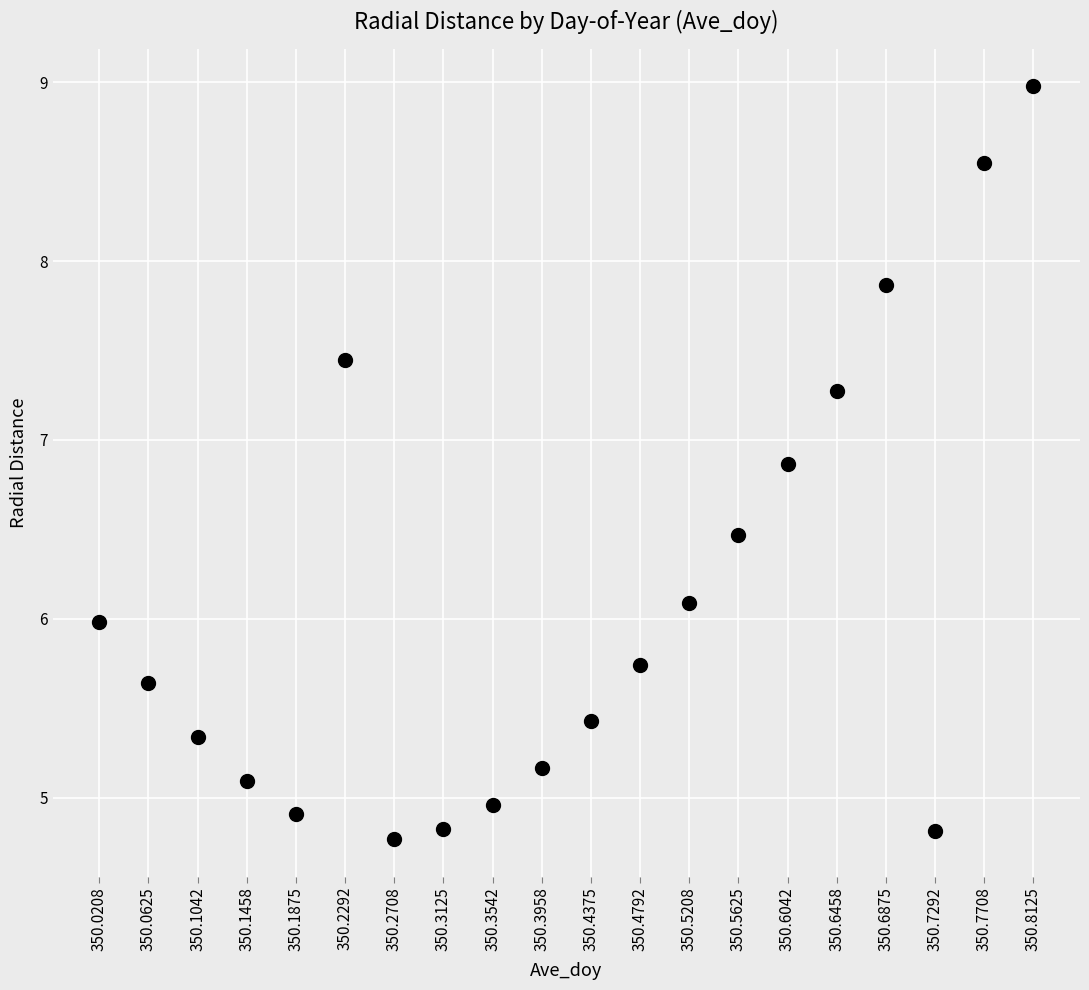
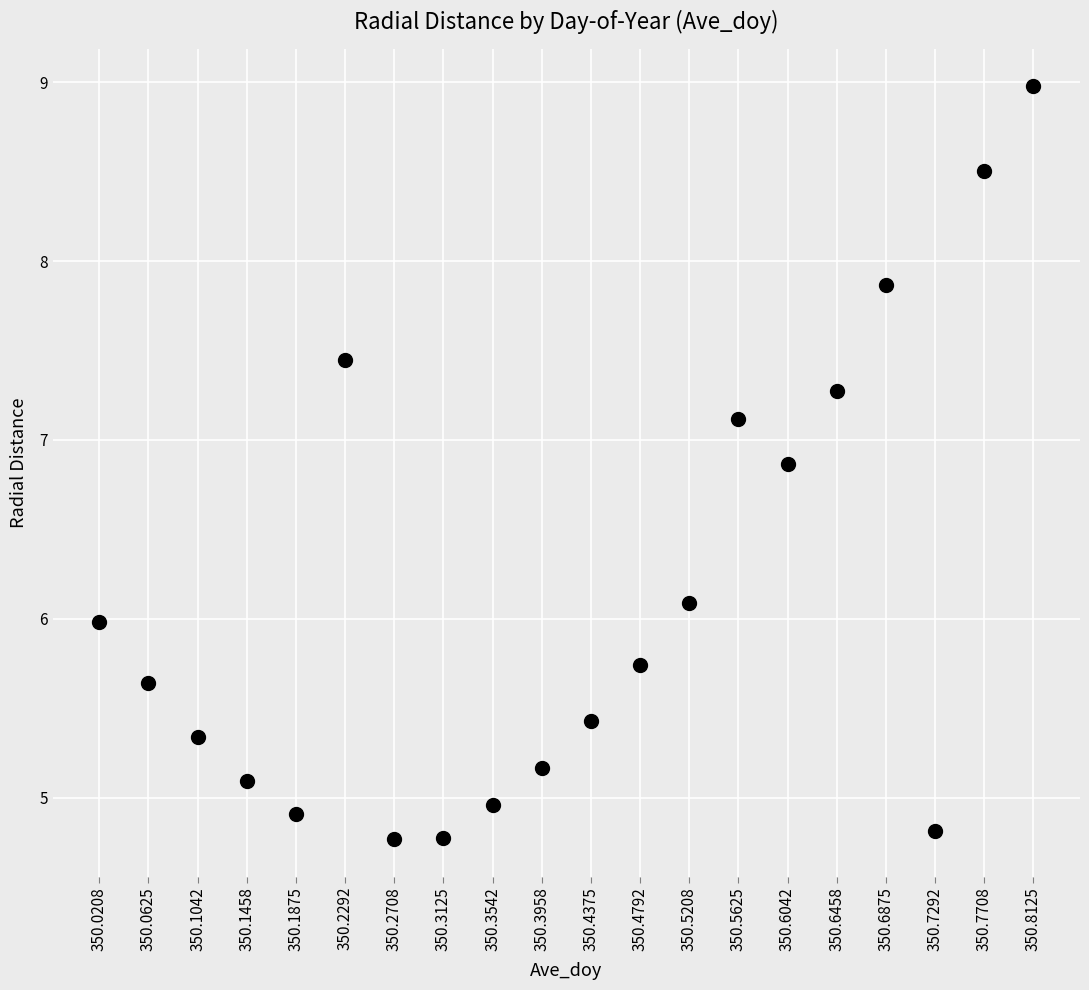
350.3125: 4.82 -> 4.78
350.5625: 6.47 -> 7.12
350.7708: 8.55 -> 8.50
